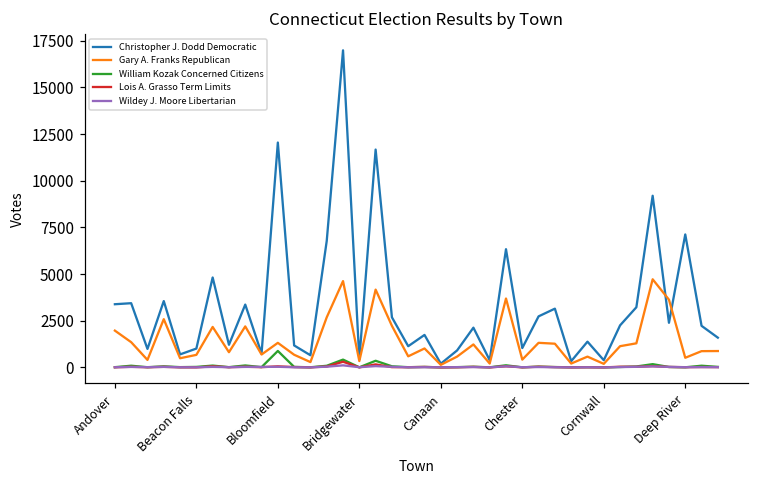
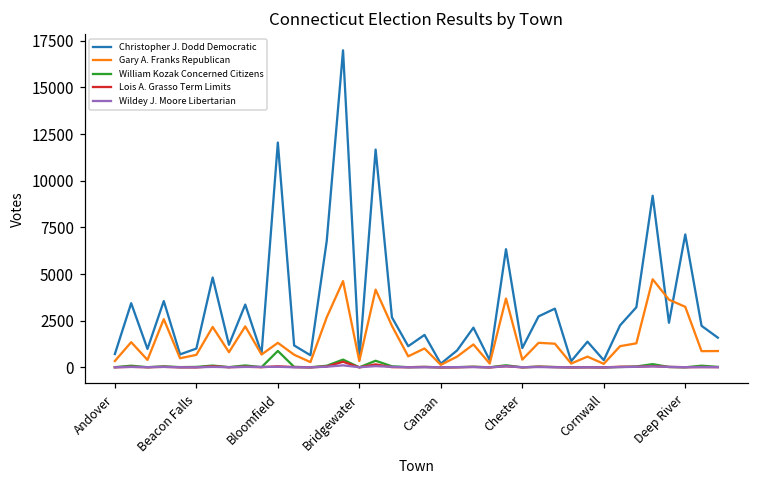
Christopher J. Dodd Democratic, Andover: 3400 -> 700
Gary A. Franks Republican, Andover: 2000 -> 300
Gary A. Franks Republican, Deep River: 500 -> 3200
